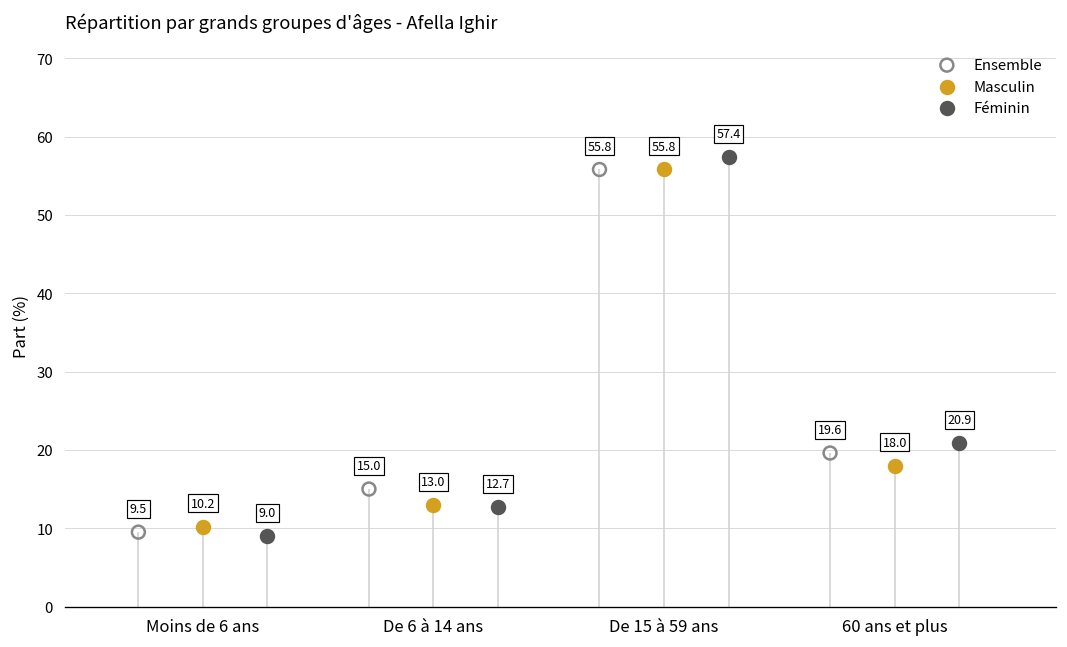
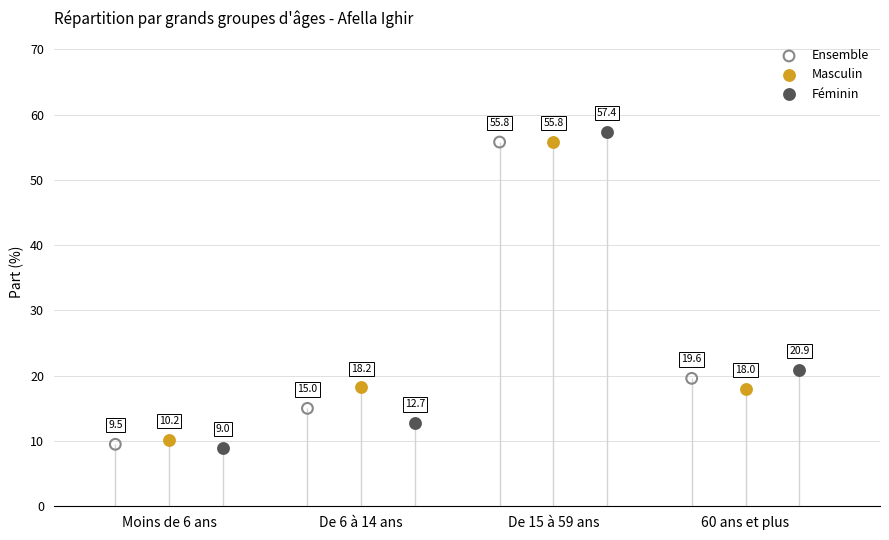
Masculin, De 6 à 14 ans: 13.0 -> 18.2
